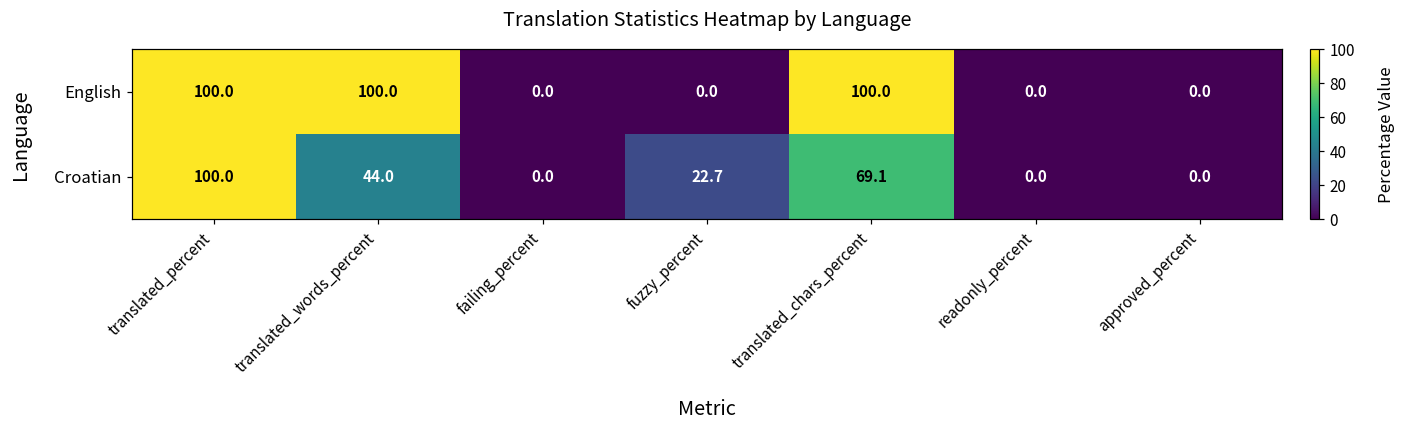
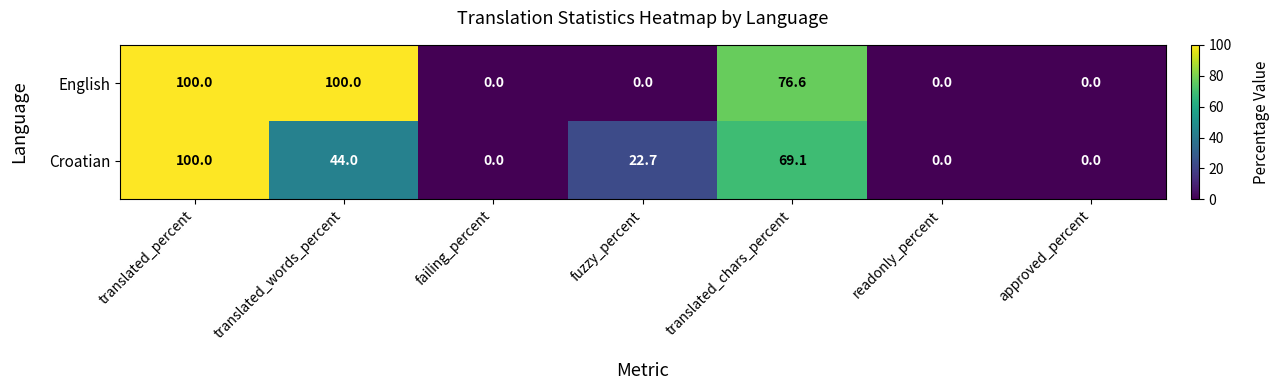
English, translated_chars_percent: 100.0 -> 76.6
